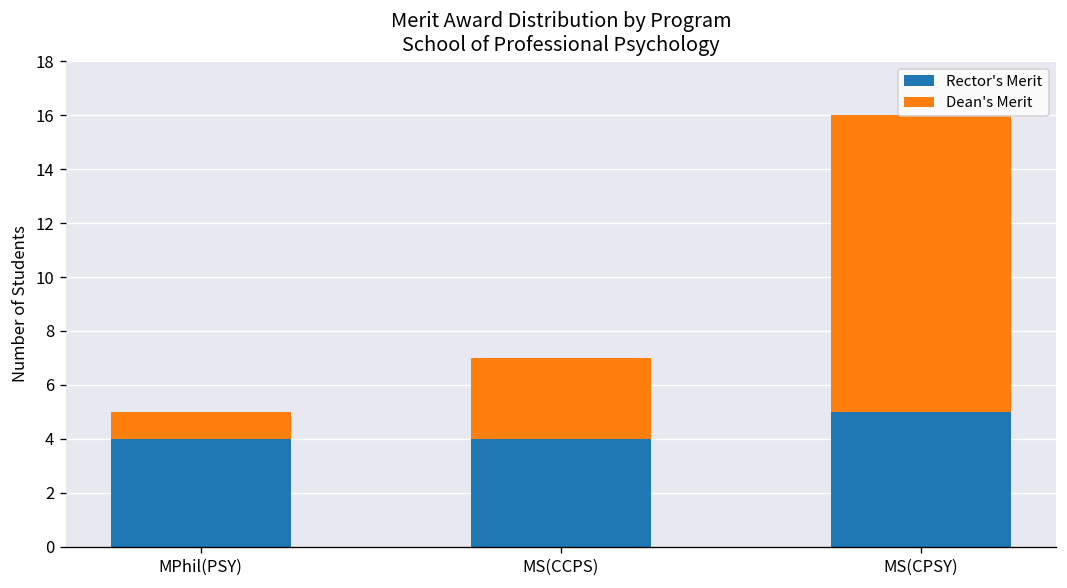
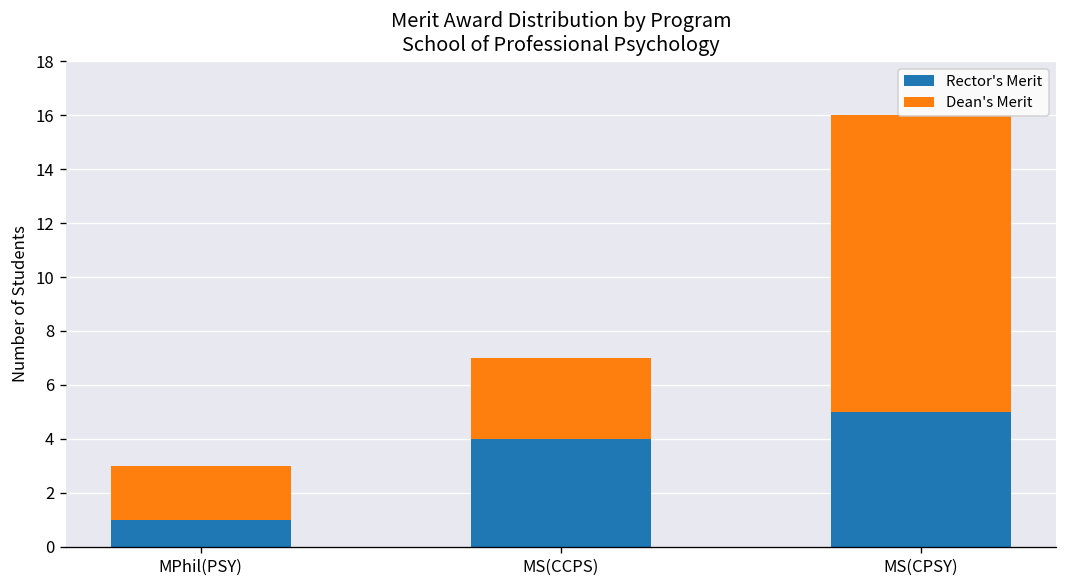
Rector's Merit, MPhil(PSY): 4 -> 1
Dean's Merit, MPhil(PSY): 1 -> 2
